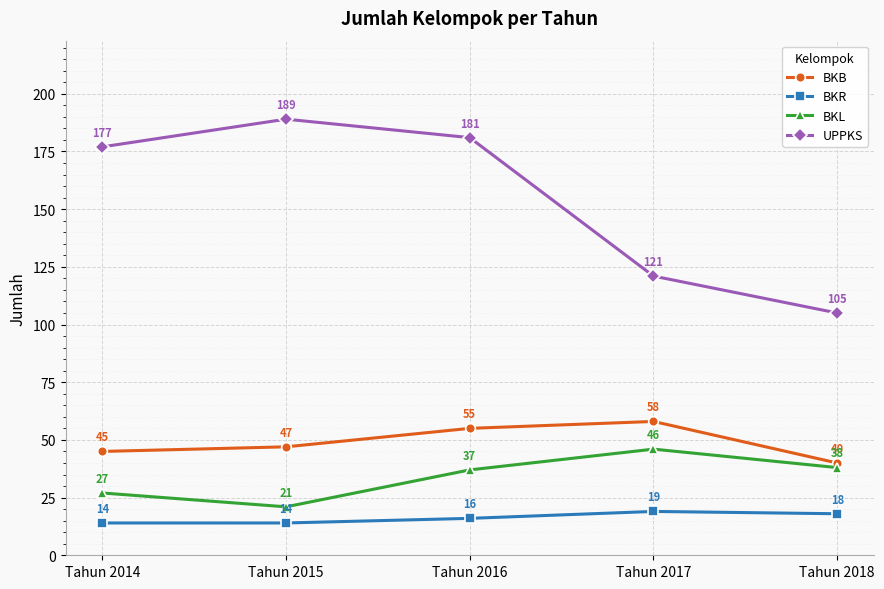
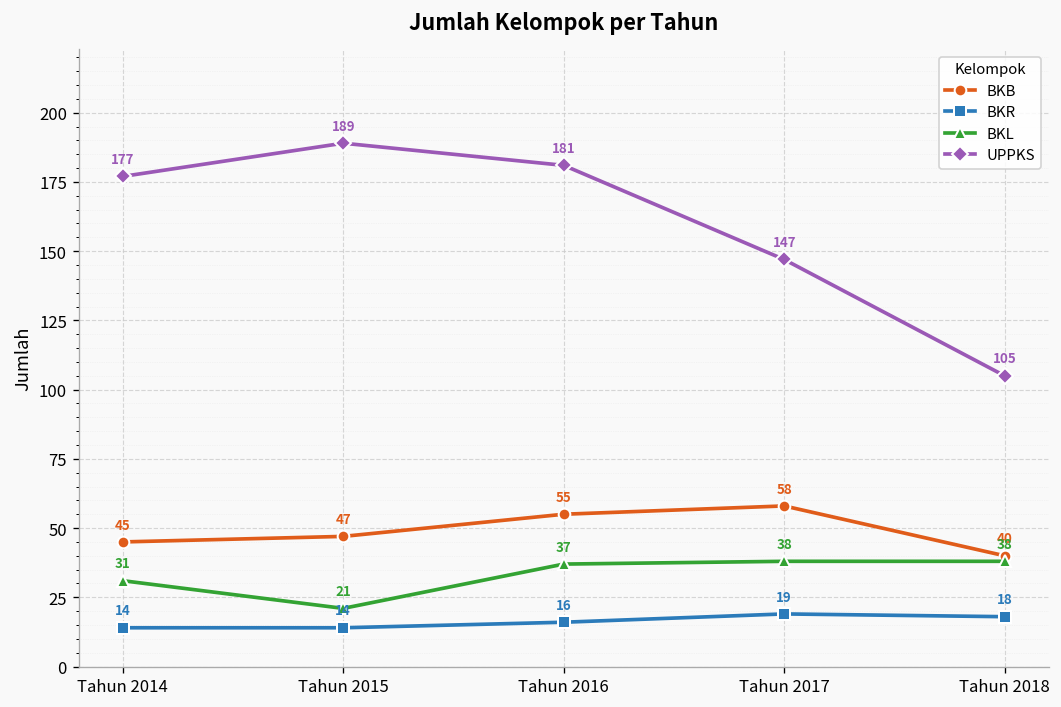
BKL, Tahun 2014: 27 -> 31
BKL, Tahun 2017: 46 -> 38
UPPKS, Tahun 2017: 121 -> 147
